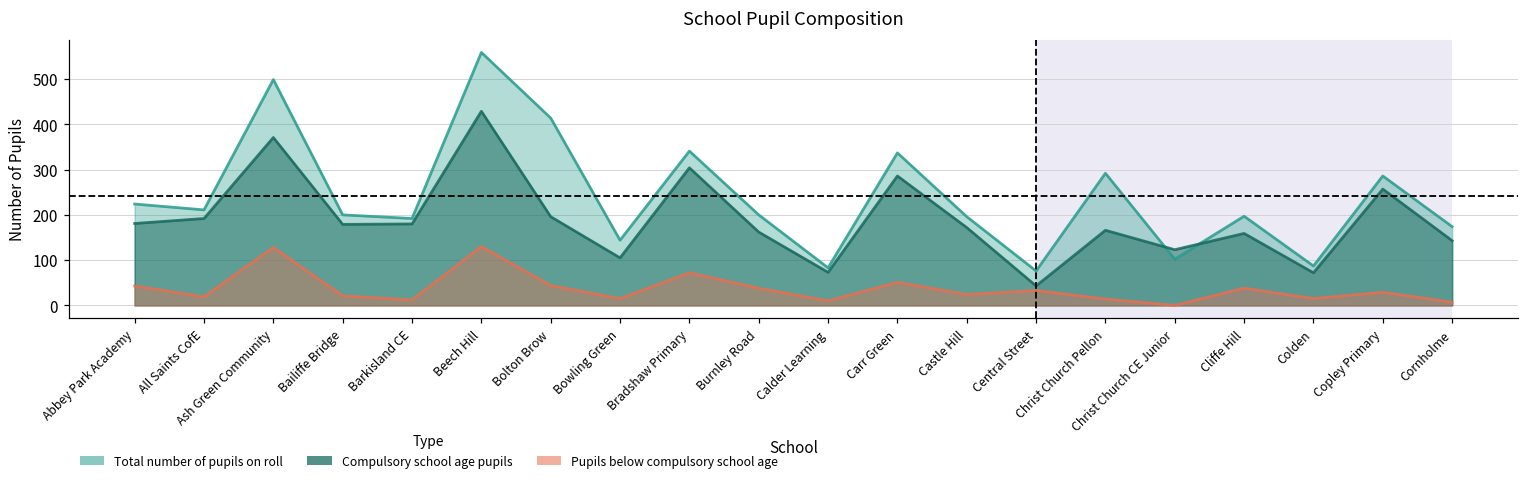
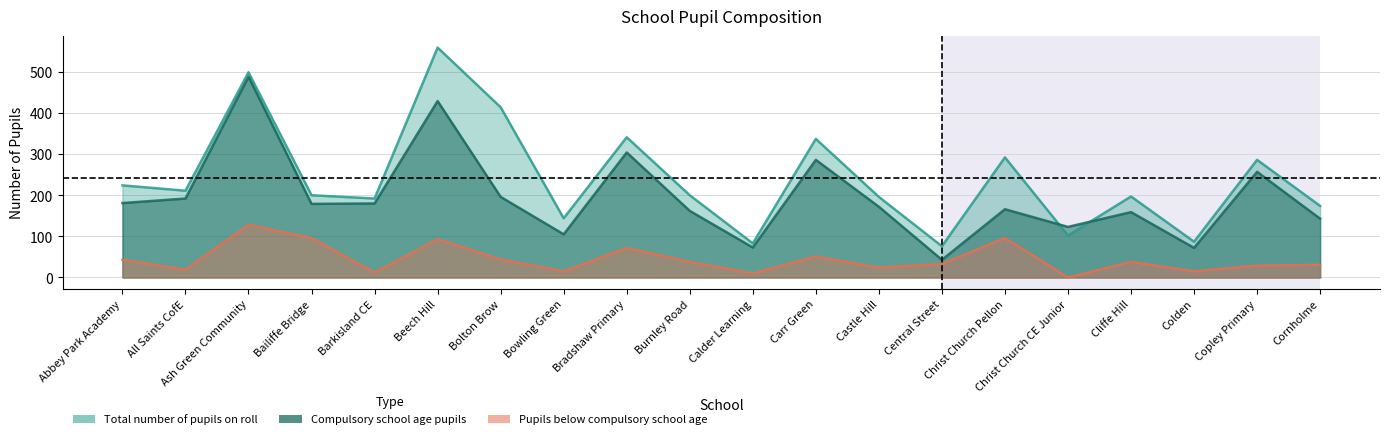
Compulsory school age pupils, Ash Green Community: 370 -> 490
Pupils below compulsory school age, Bailiffe Bridge: 20 -> 100
Pupils below compulsory school age, Beech Hill: 130 -> 90
Pupils below compulsory school age, Christ Church Pellon: 10 -> 100
Pupils below compulsory school age, Cornholme: 10 -> 30
